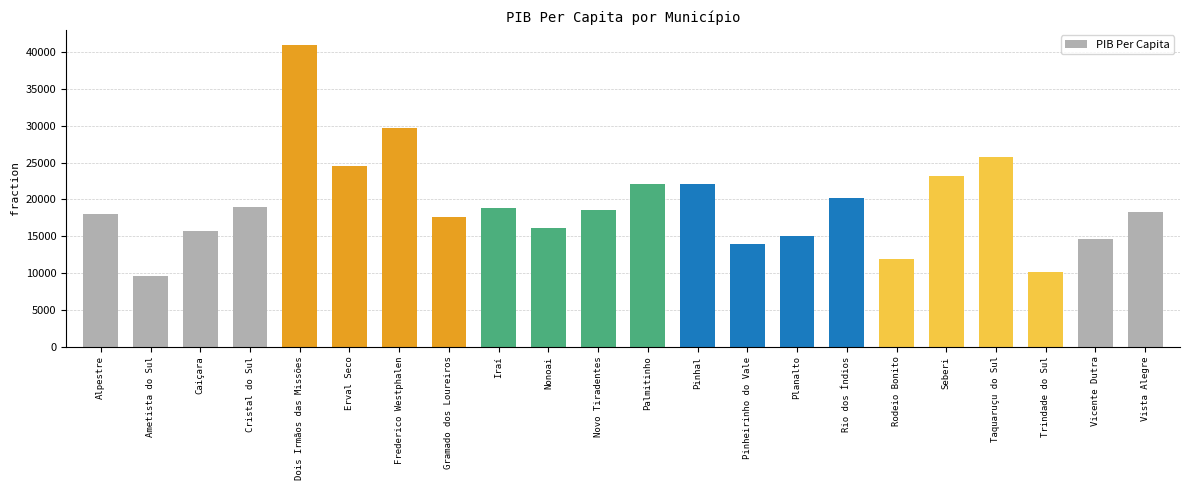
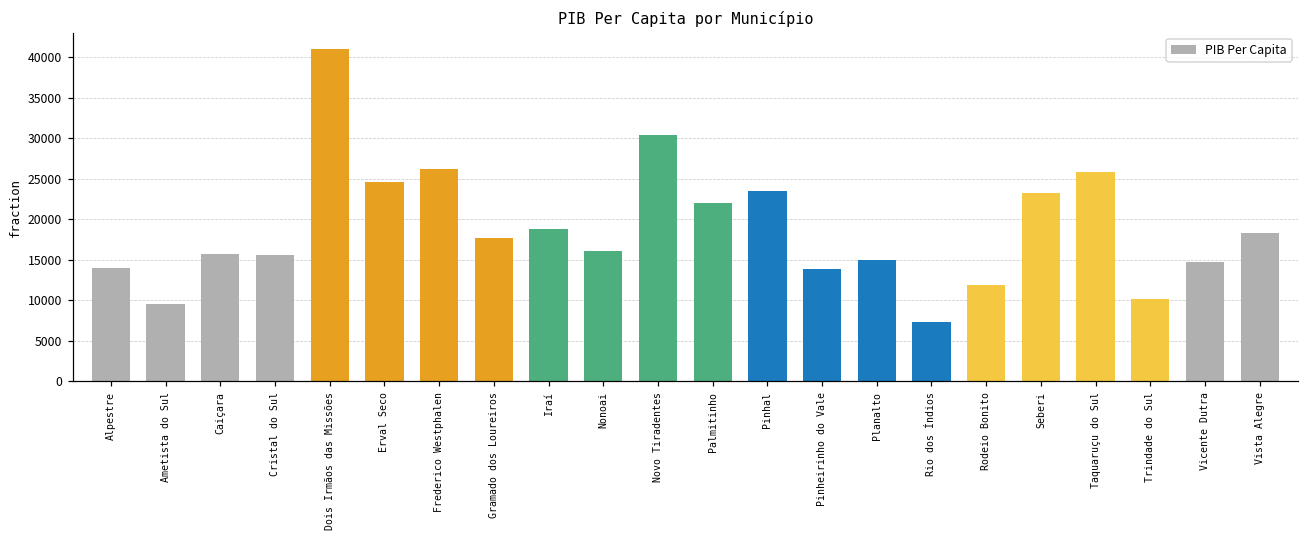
Alpestre: 18000 -> 14000
Cristal do Sul: 19000 -> 16000
Frederico Westphalen: 30000 -> 26000
Novo Tiradentes: 19000 -> 30000
Pinhal: 22000 -> 23000
Rio dos Índios: 20000 -> 7000
